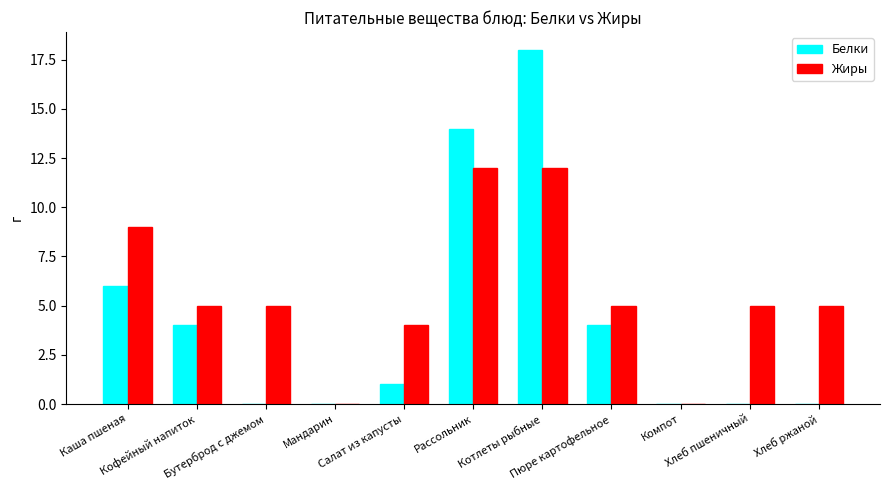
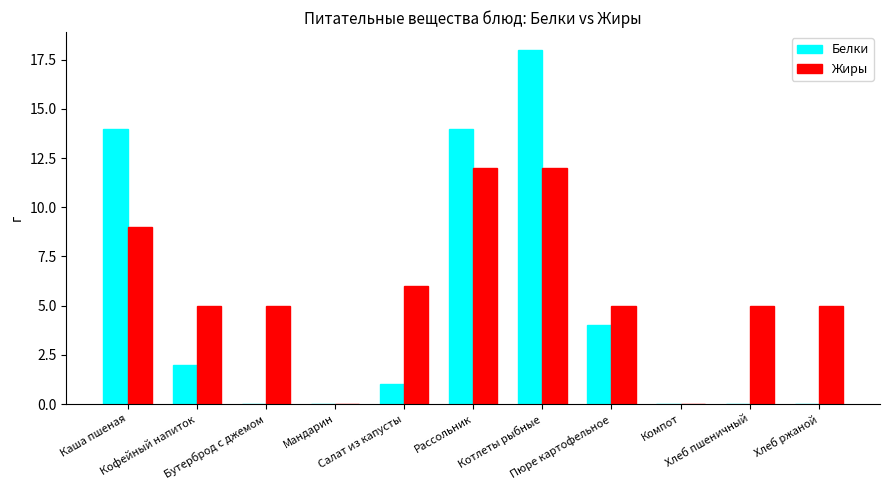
Белки, Каша пшеная: 6 -> 14
Белки, Кофейный напиток: 4 -> 2
Жиры, Салат из капусты: 4 -> 6
